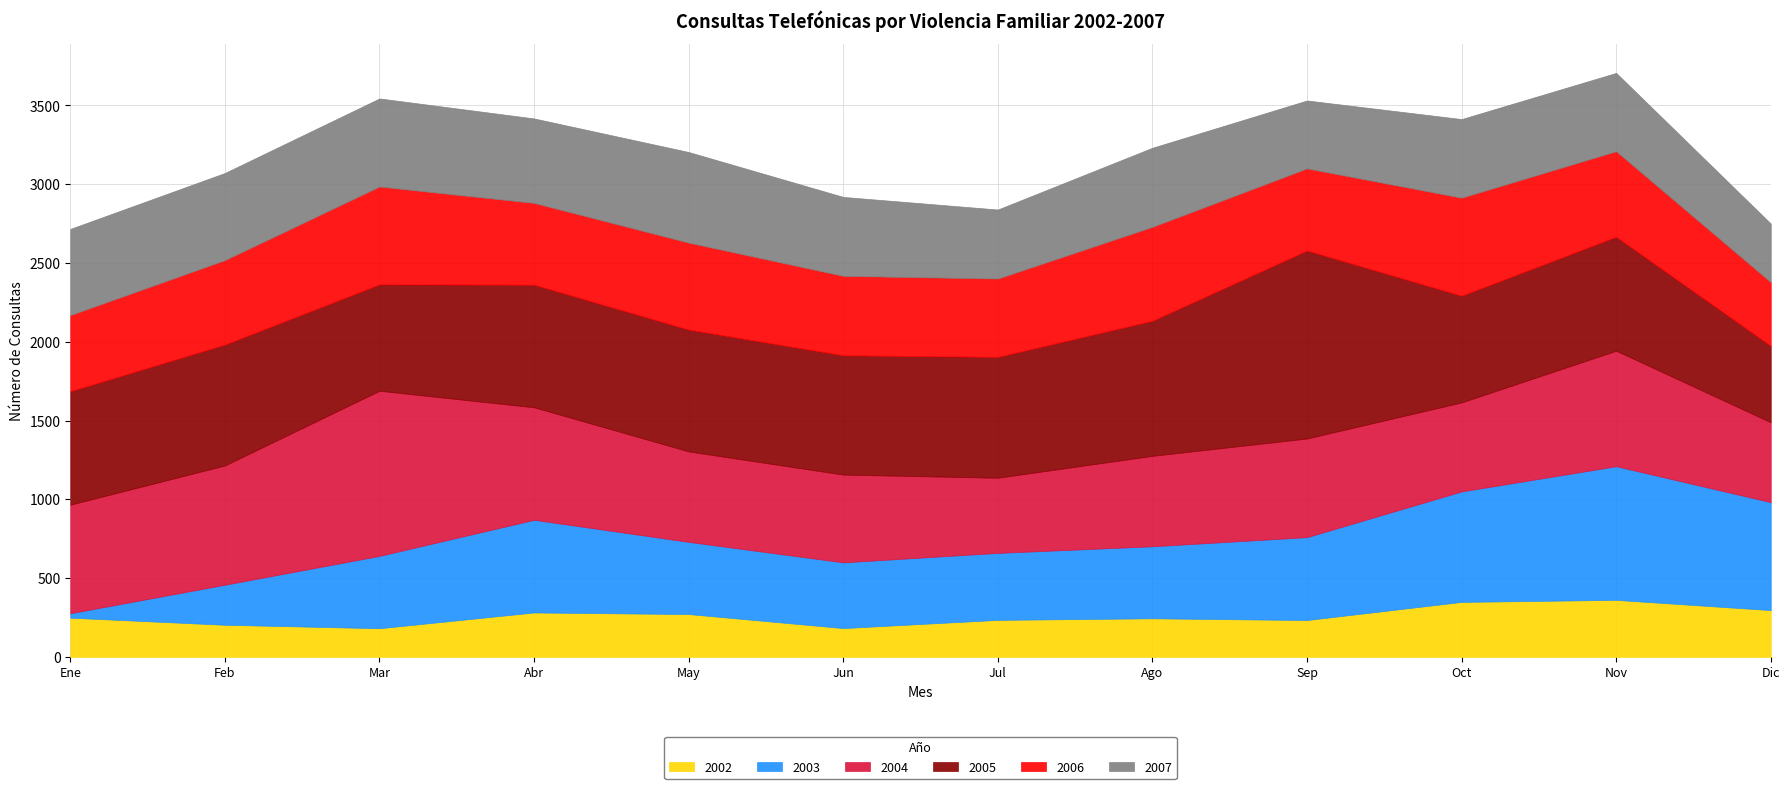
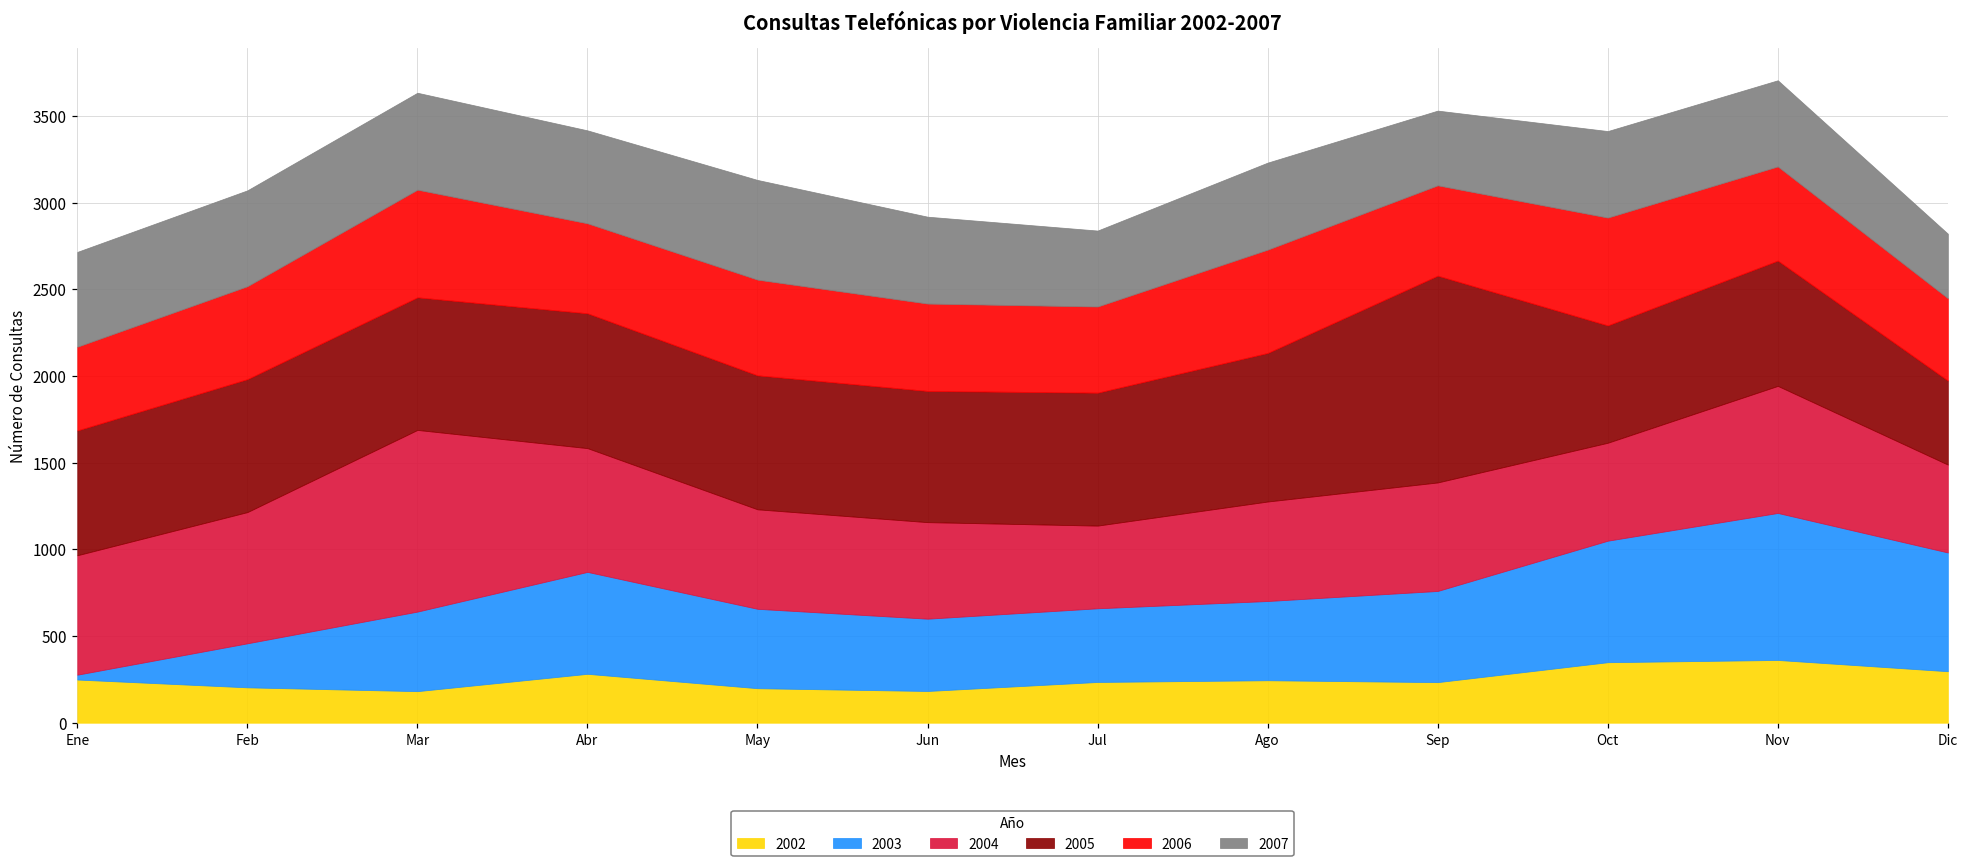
2005, Mar: 680 -> 770
2002, May: 270 -> 200
2006, Dic: 400 -> 480
